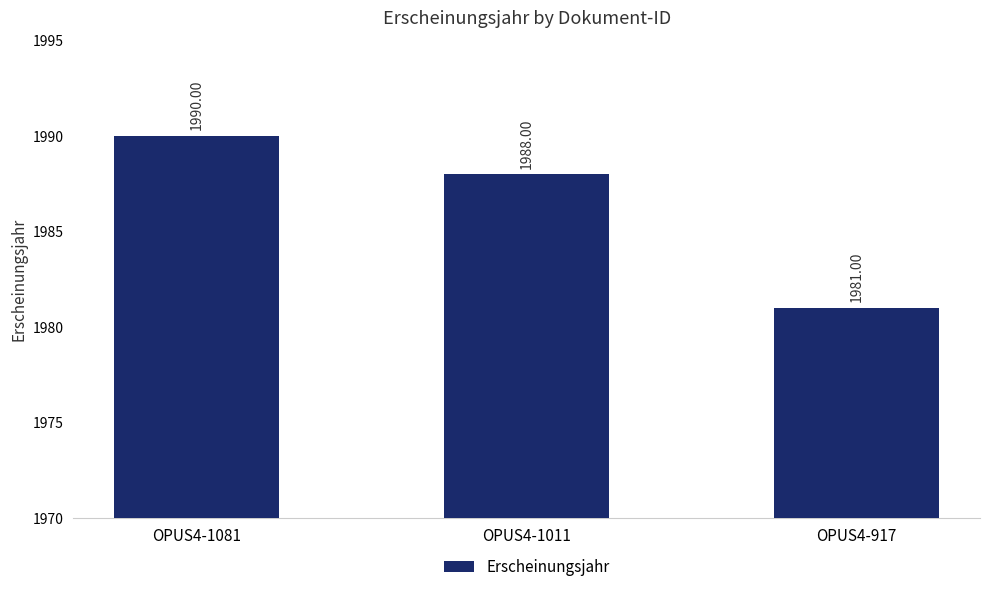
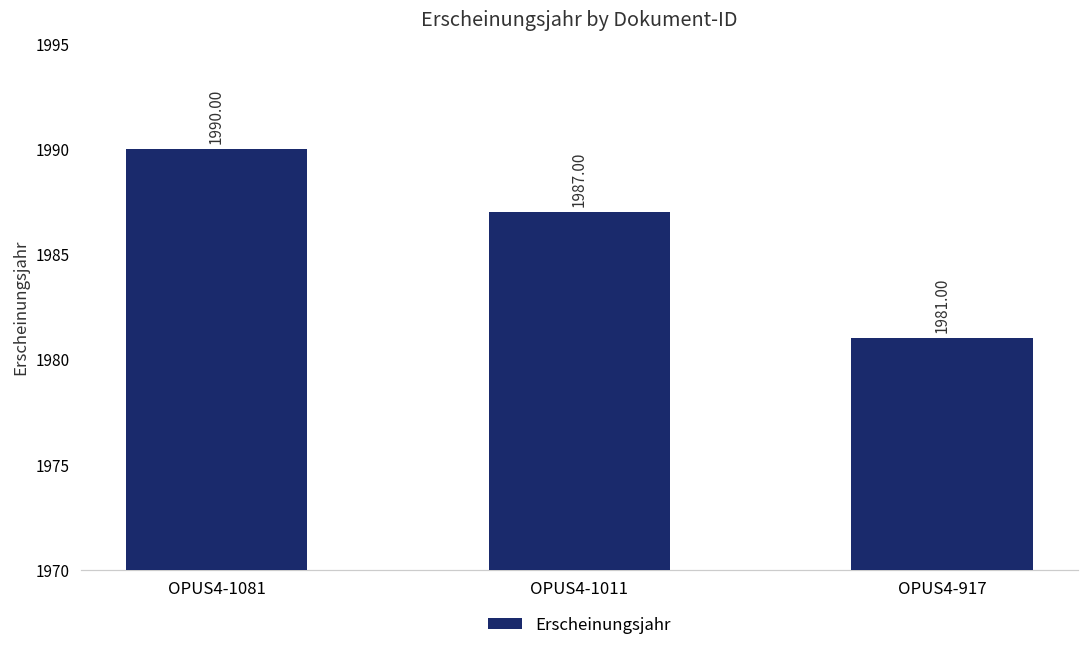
OPUS4-1011: 1988.00 -> 1987.00
